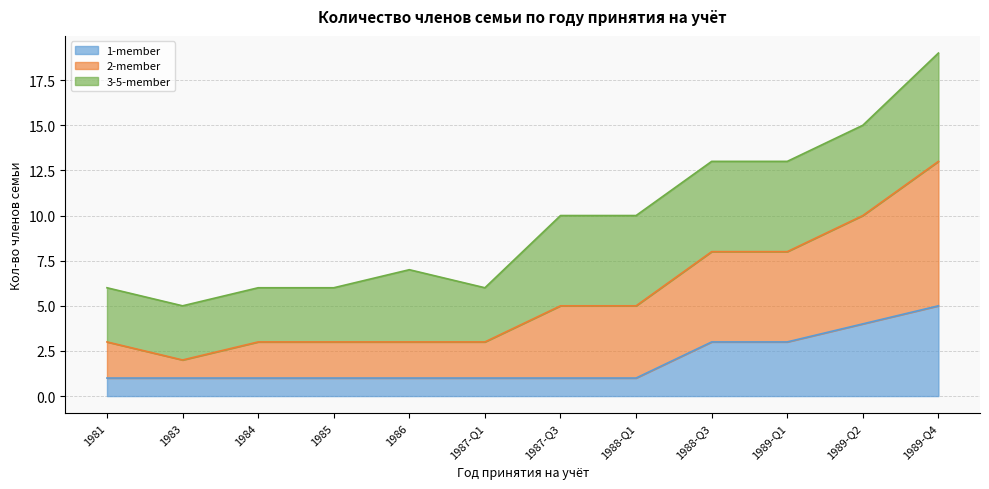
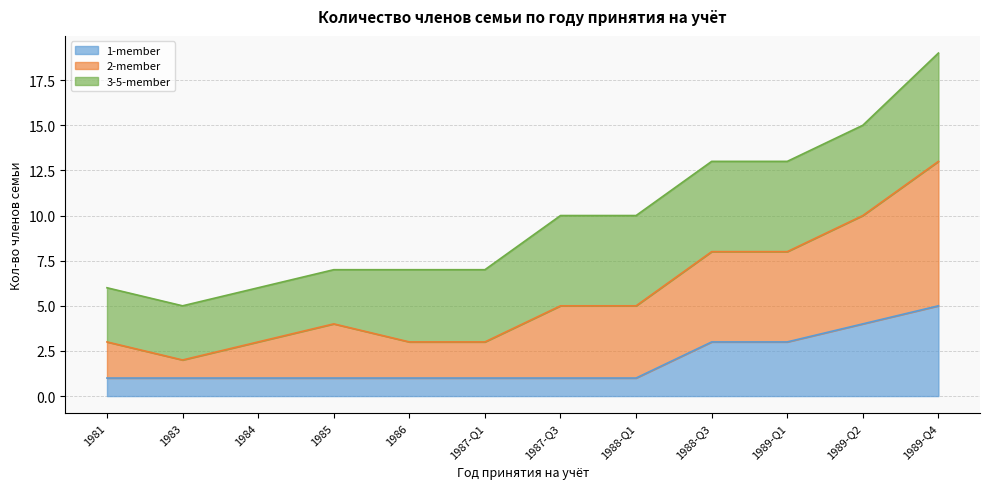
2-member, 1985: 2 -> 3
3-5-member, 1987-Q1: 3 -> 4
